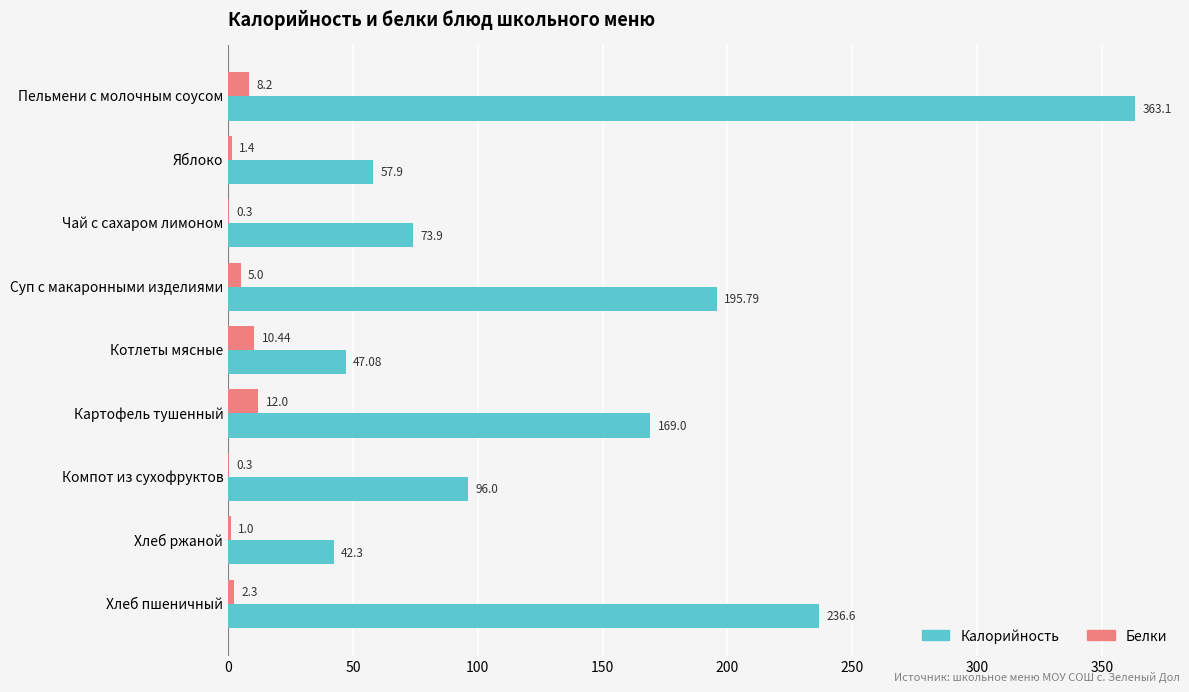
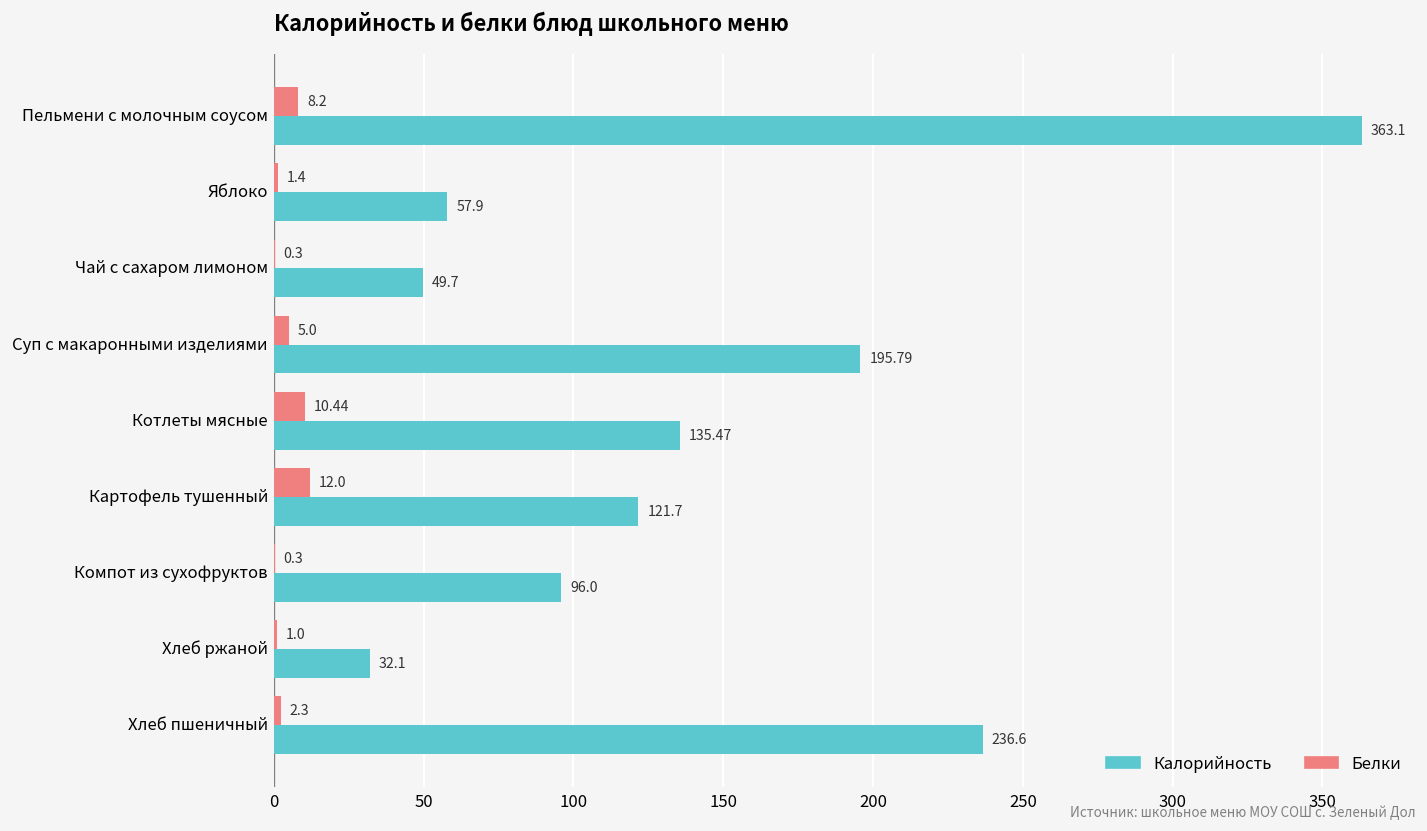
Калорийность, Чай с сахаром лимоном: 73.9 -> 49.7
Калорийность, Котлеты мясные: 47.08 -> 135.47
Калорийность, Картофель тушенный: 169.0 -> 121.7
Калорийность, Хлеб ржаной: 42.3 -> 32.1
